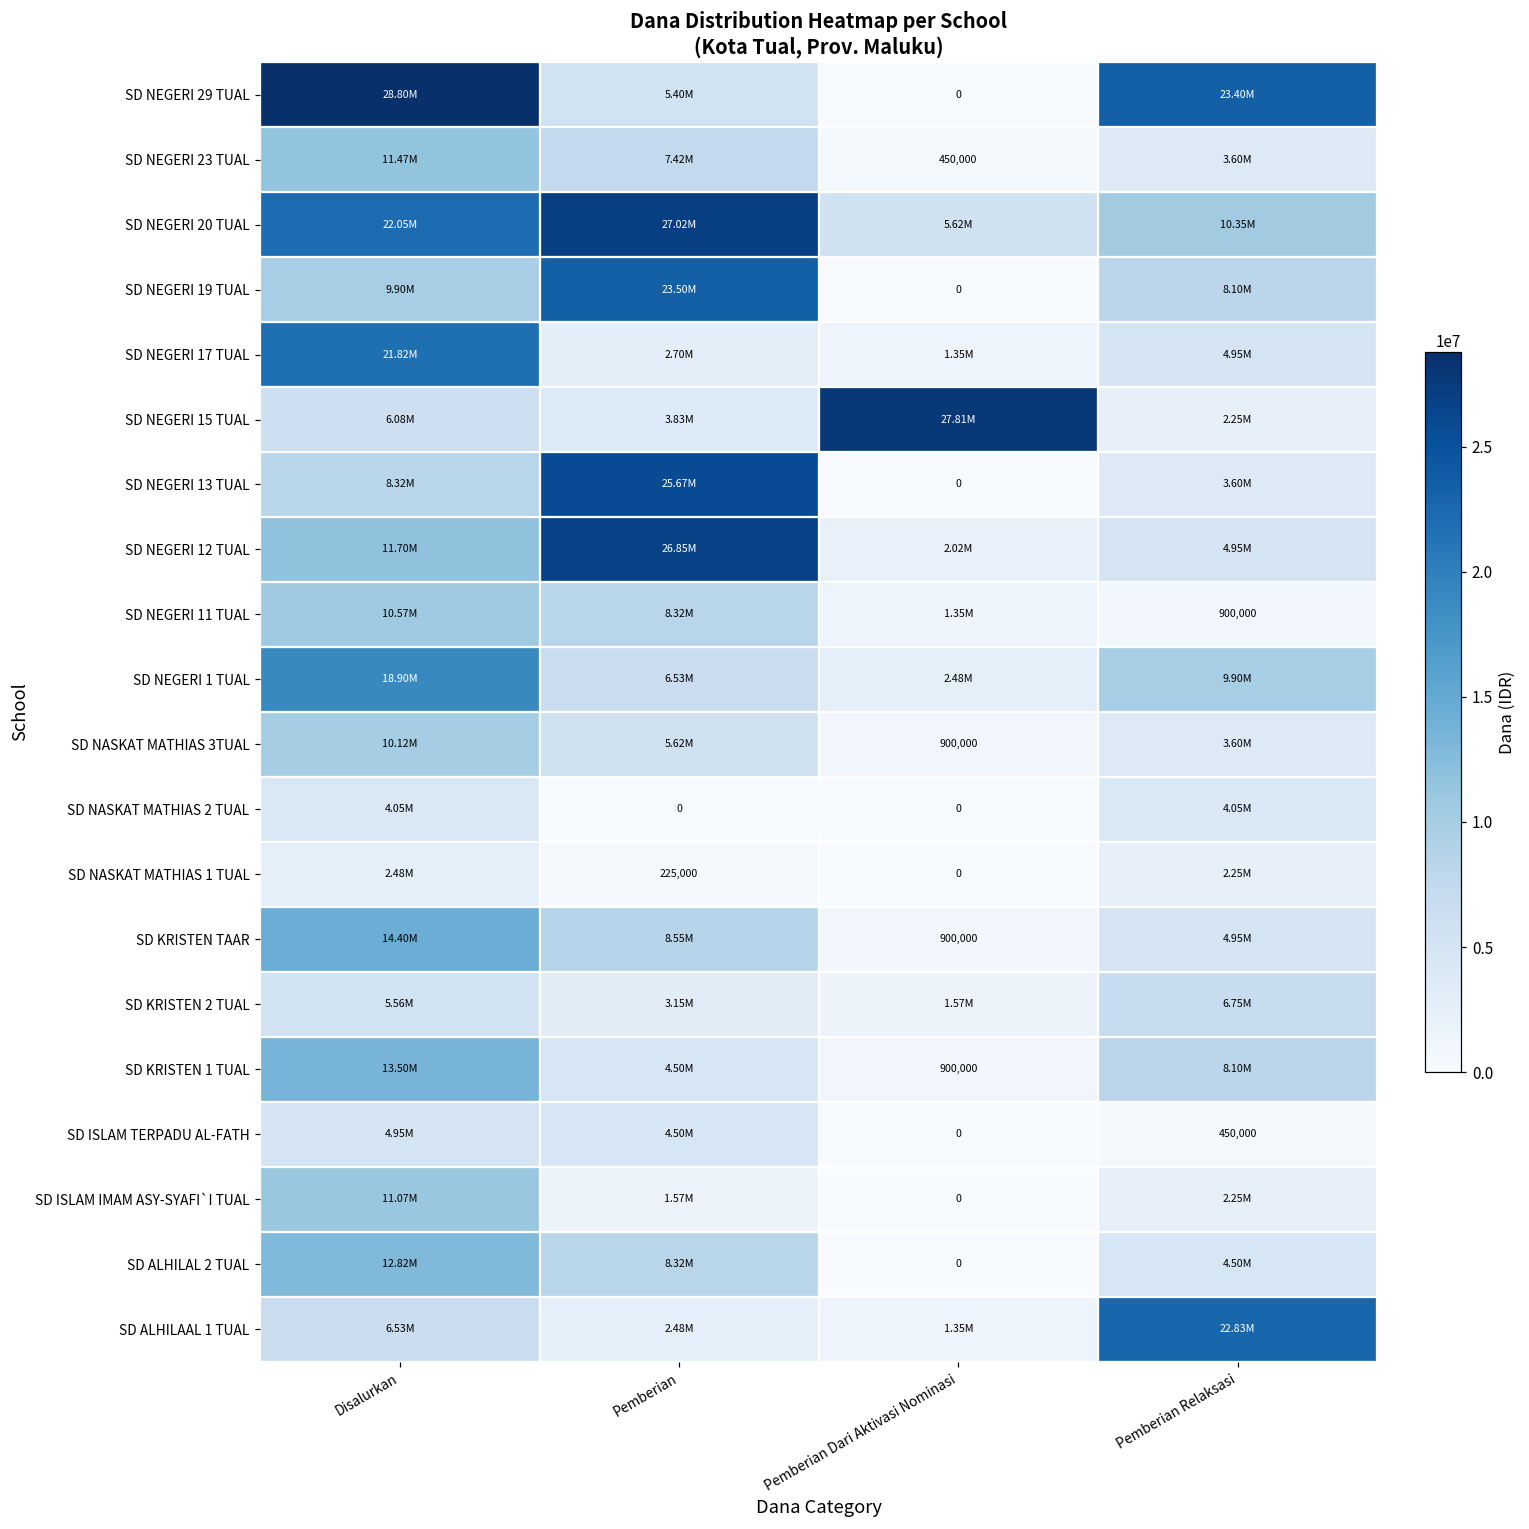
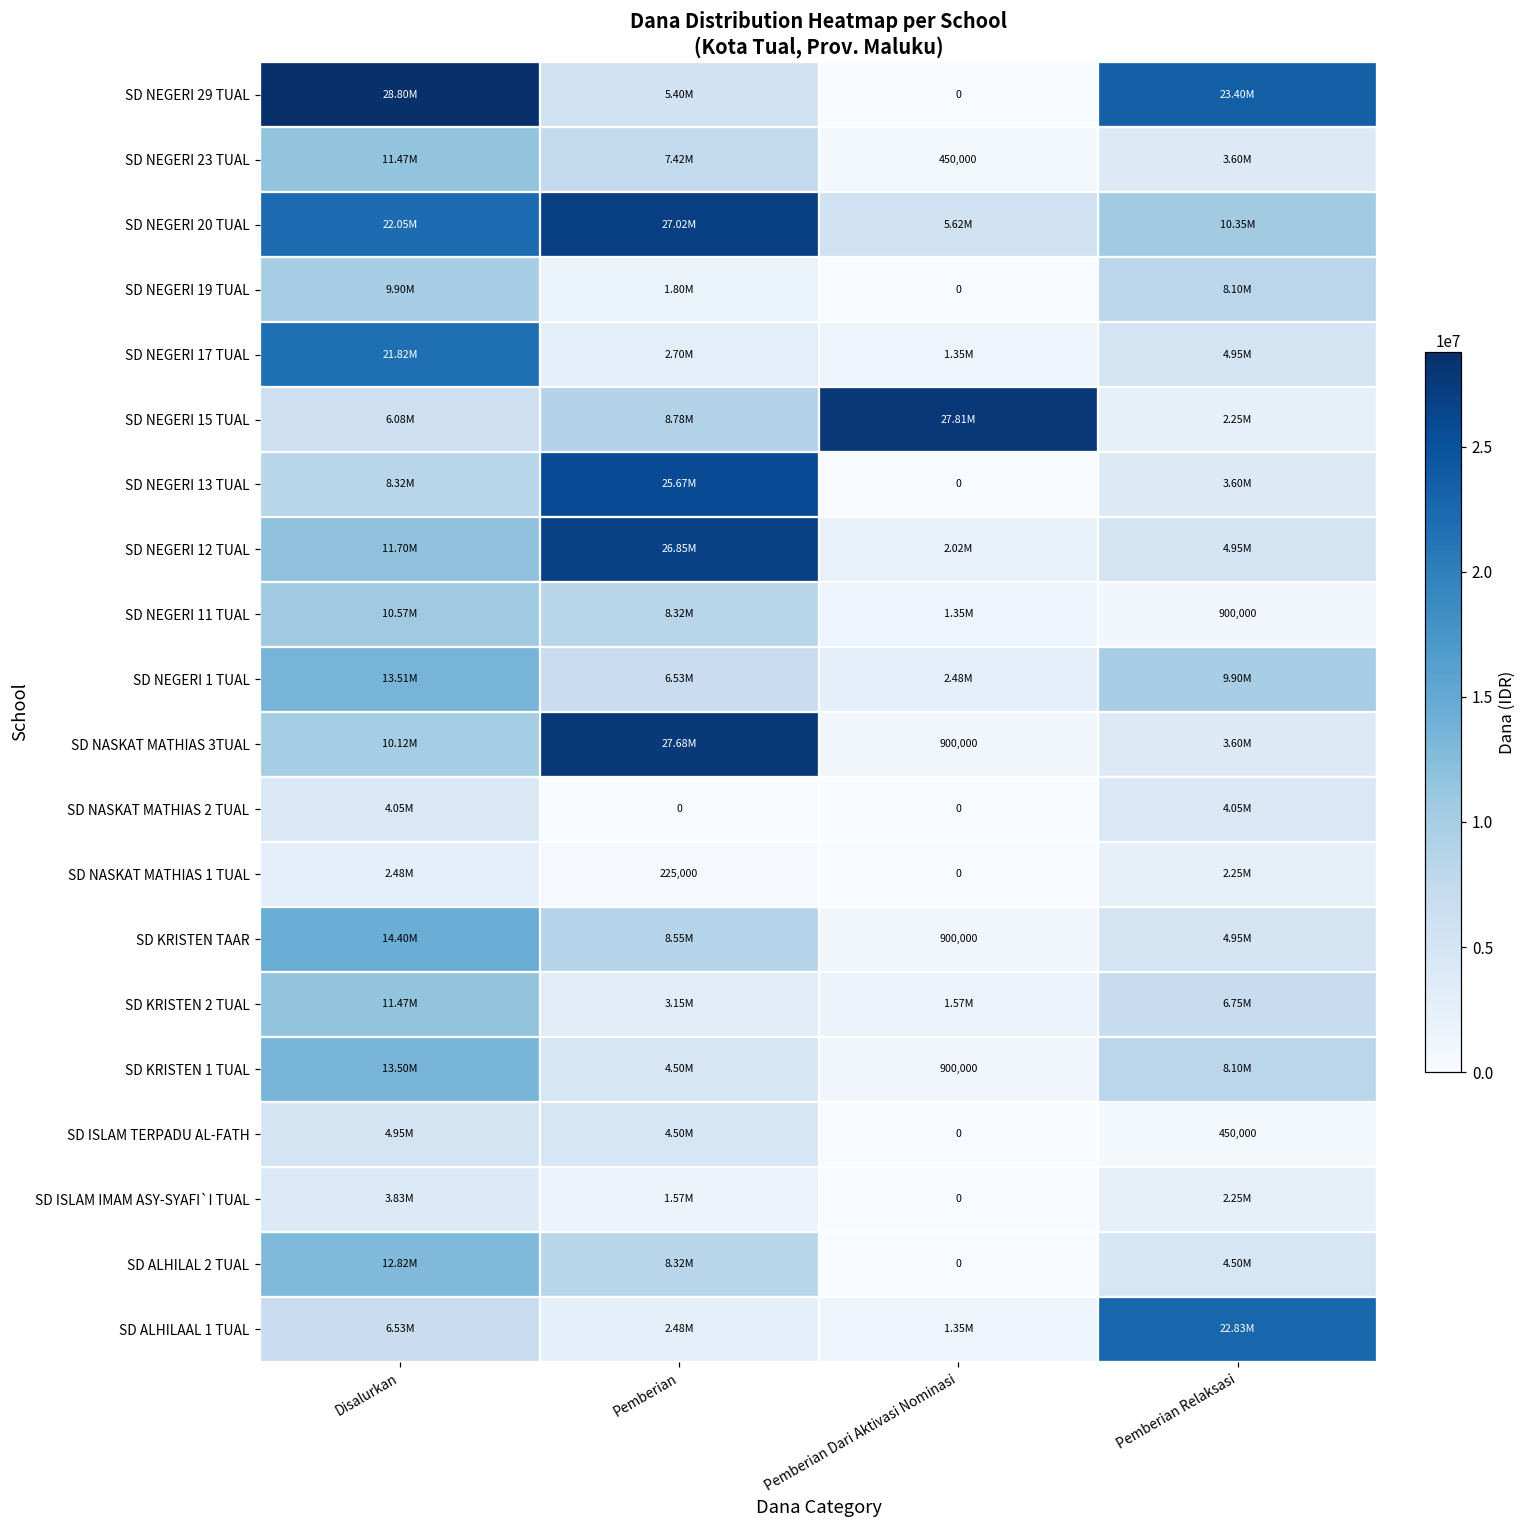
SD NEGERI 19 TUAL, Pemberian: 23.50M -> 1.80M
SD NEGERI 15 TUAL, Pemberian: 3.83M -> 8.78M
SD NEGERI 1 TUAL, Disalurkan: 18.90M -> 13.51M
SD NASKAT MATHIAS 3TUAL, Pemberian: 5.62M -> 27.68M
SD KRISTEN 2 TUAL, Disalurkan: 5.56M -> 11.47M
SD ISLAM IMAM ASY-SYAFI`I TUAL, Disalurkan: 11.07M -> 3.83M
